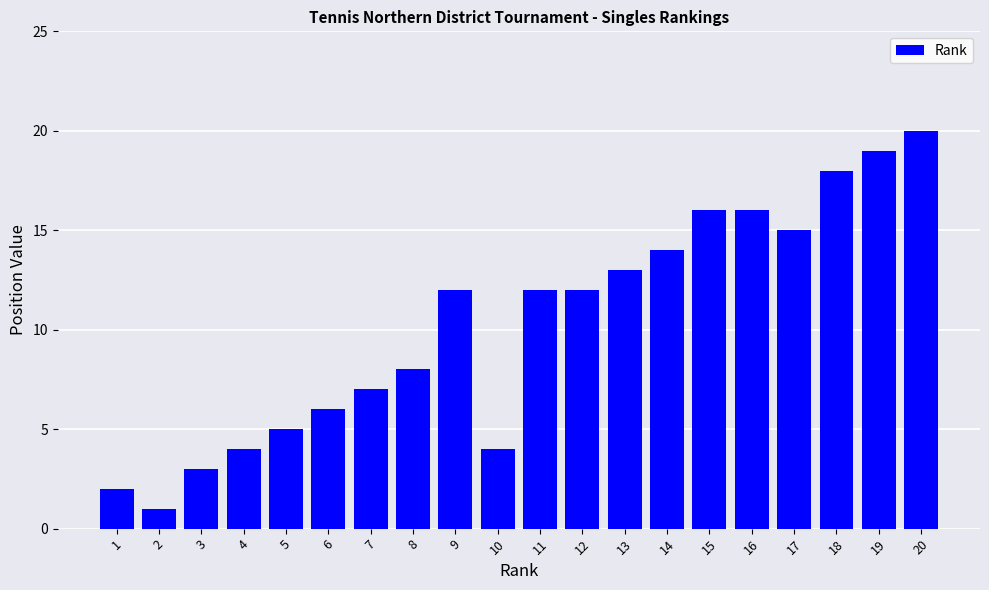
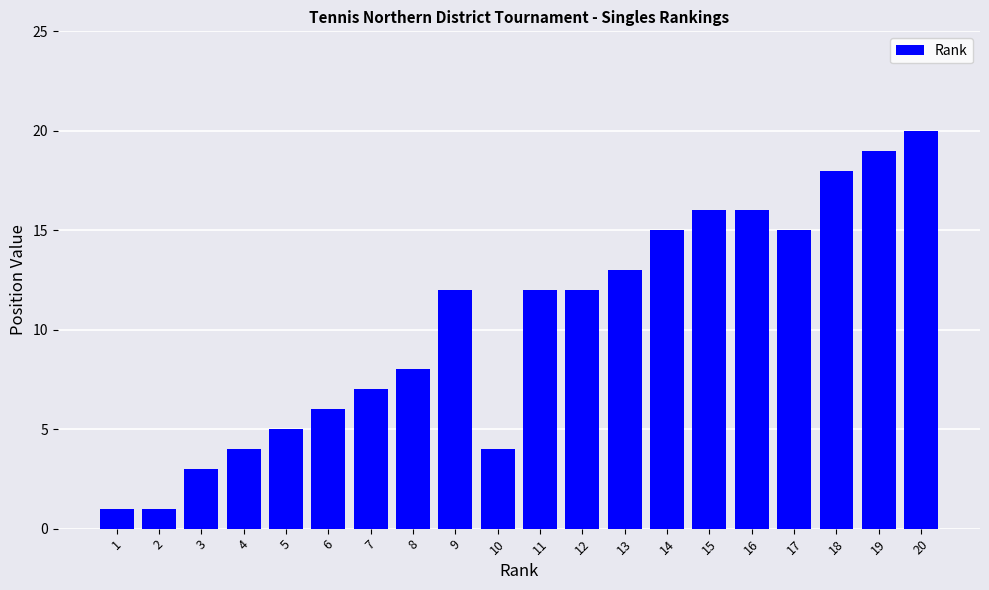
1: 2 -> 1
14: 14 -> 15
